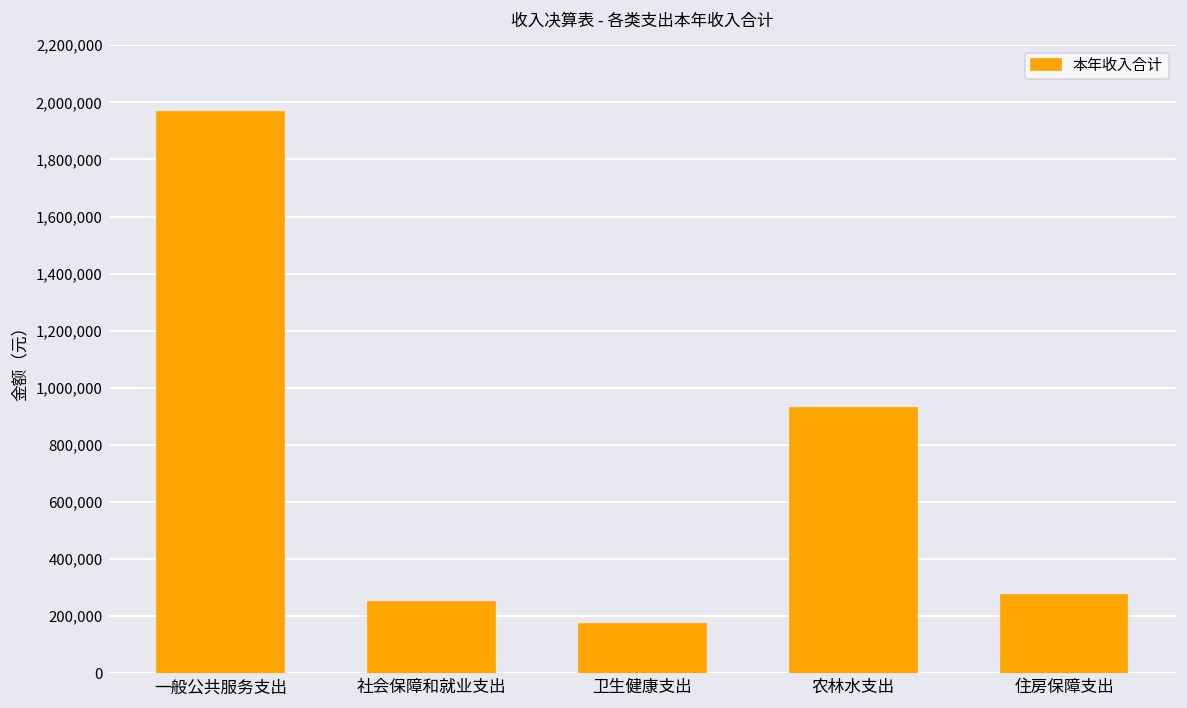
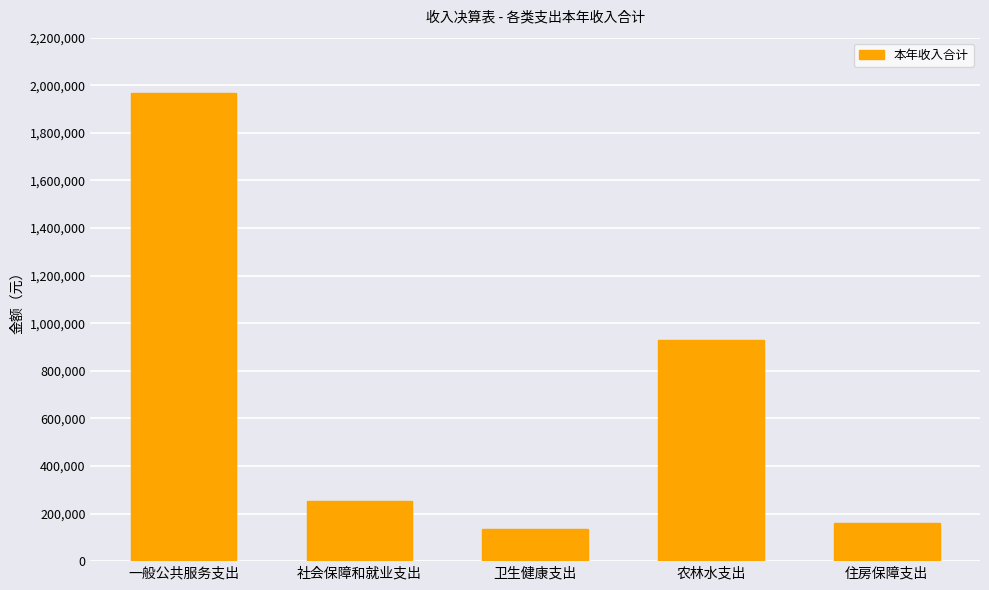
卫生健康支出: 170,000 -> 140,000
住房保障支出: 270,000 -> 160,000
